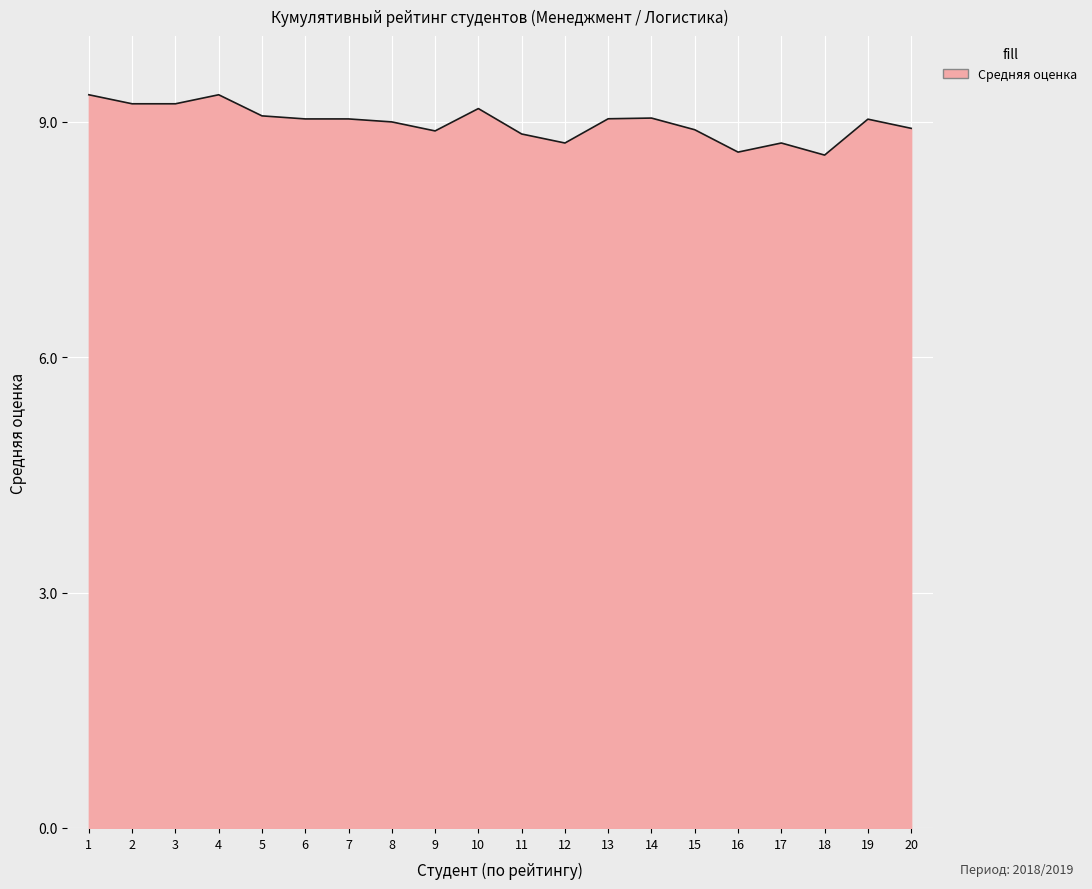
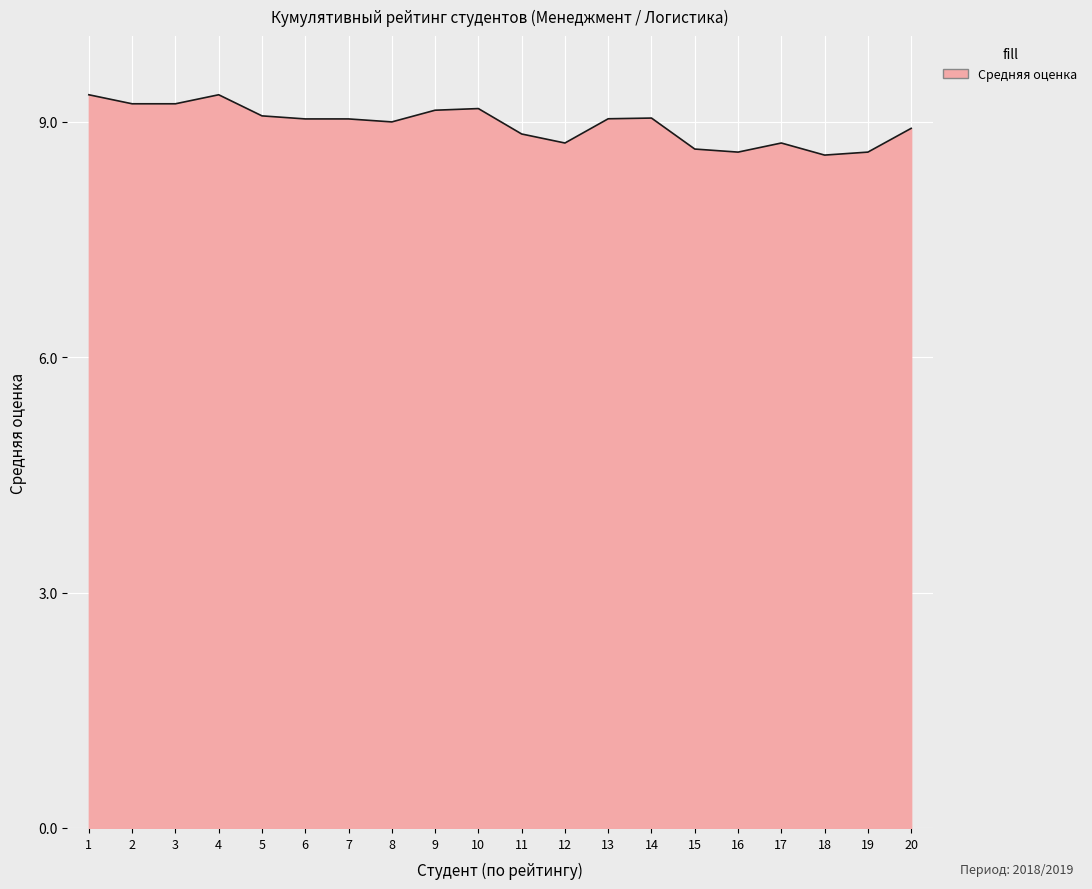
9: 8.9 -> 9.1
15: 8.9 -> 8.7
19: 9.0 -> 8.6
